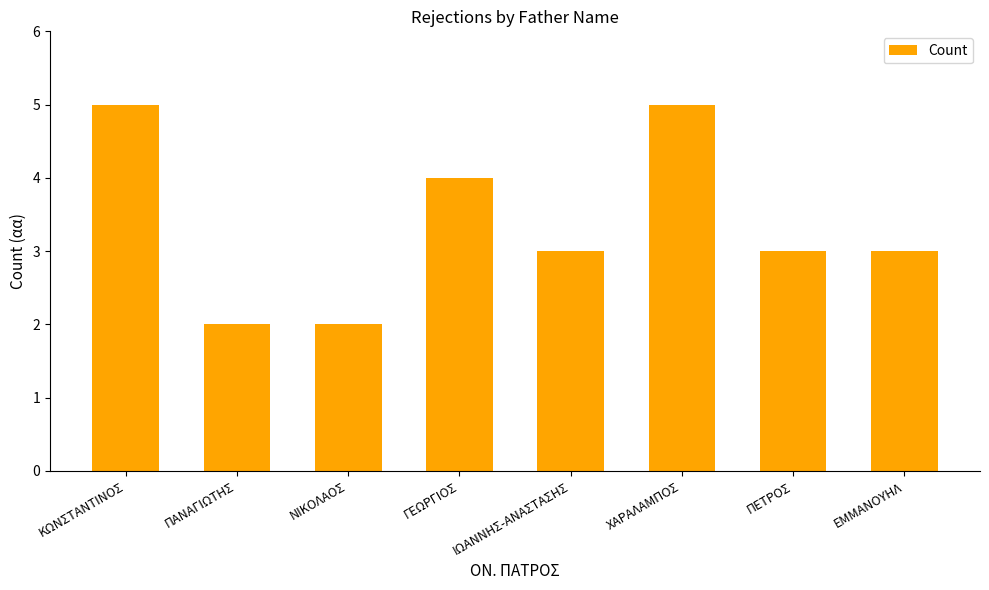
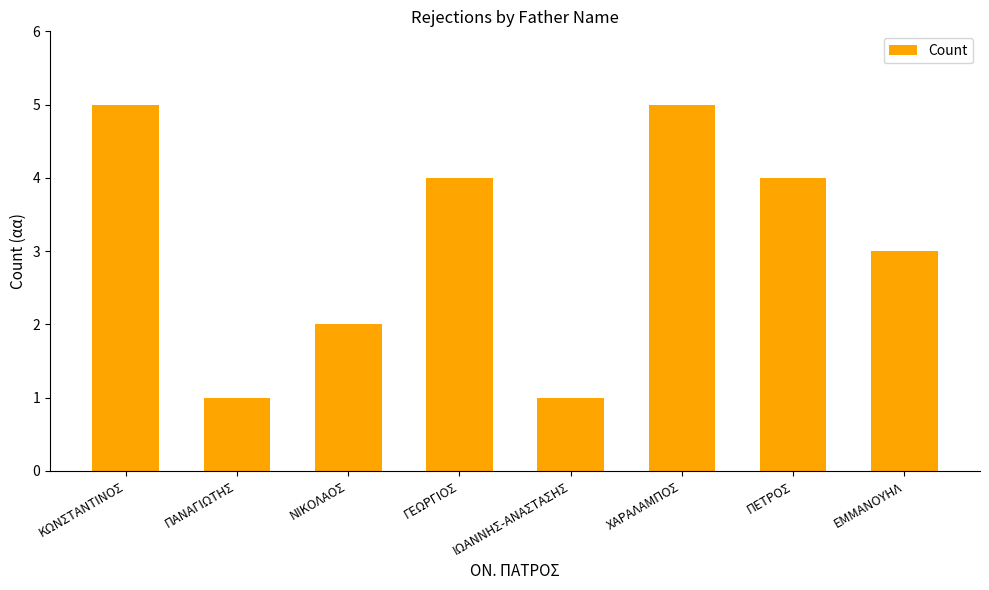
ΠΑΝΑΓΙΩΤΗΣ: 2 -> 1
ΙΩΑΝΝΗΣ-ΑΝΑΣΤΑΣΗΣ: 3 -> 1
ΠΕΤΡΟΣ: 3 -> 4
